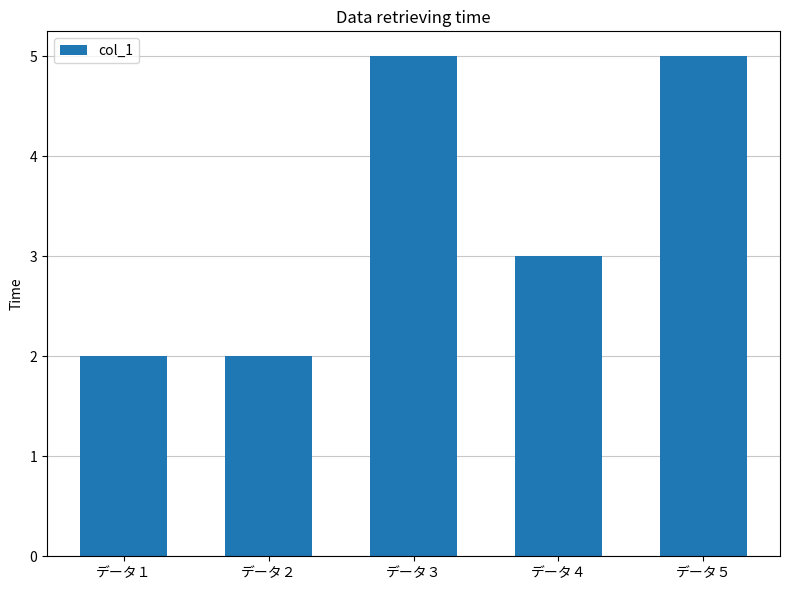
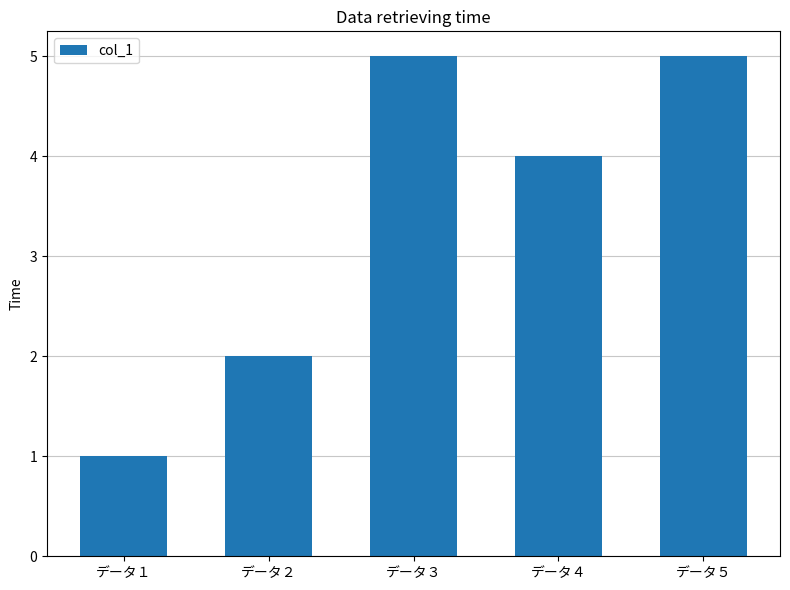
データ１: 2 -> 1
データ４: 3 -> 4
